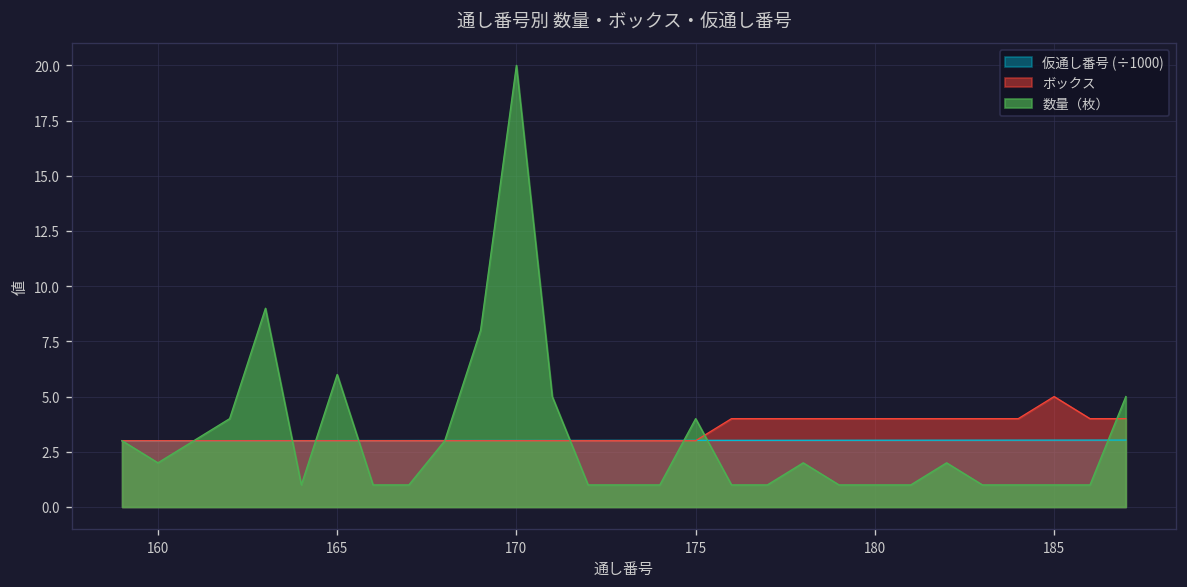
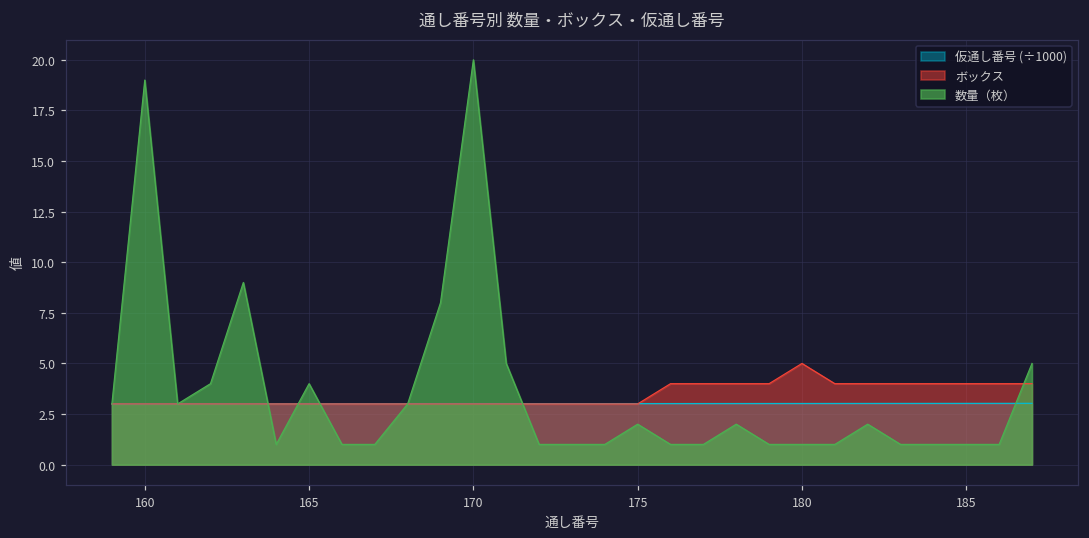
数量（枚）, 160: 2 -> 19
数量（枚）, 165: 6 -> 4
数量（枚）, 175: 4 -> 2
ボックス, 180: 4 -> 5
ボックス, 185: 5 -> 4
